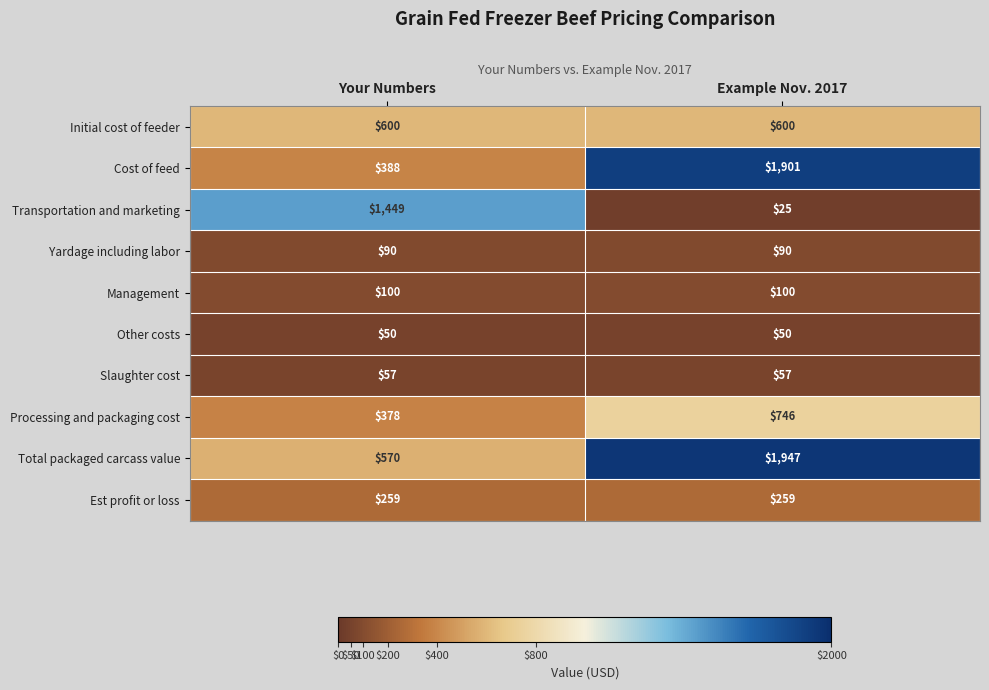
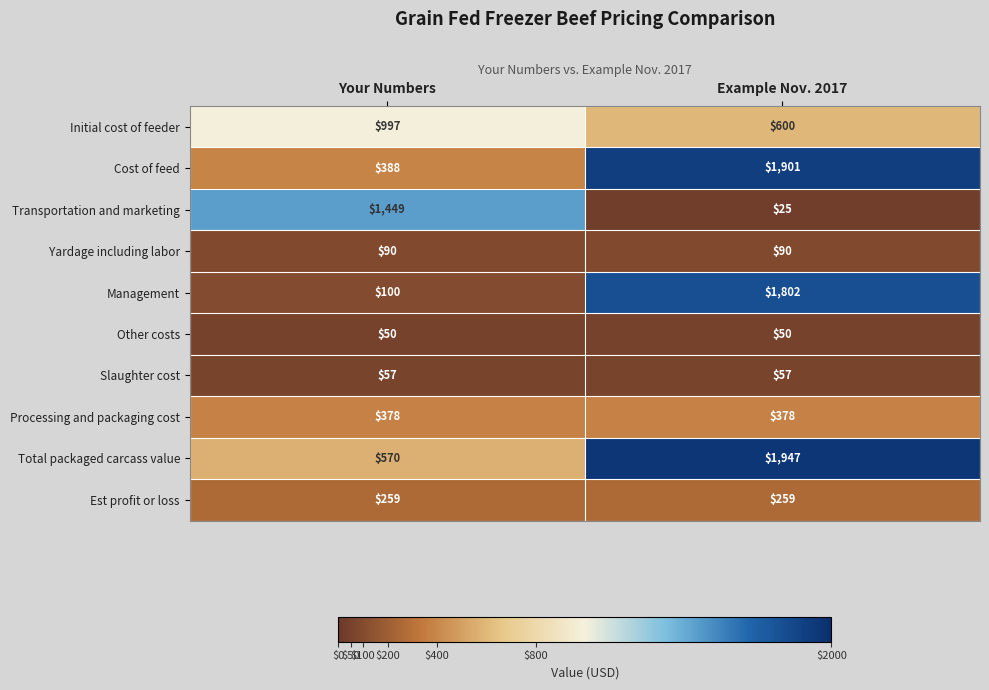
Initial cost of feeder, Your Numbers: $600 -> $997
Management, Example Nov. 2017: $100 -> $1,802
Processing and packaging cost, Example Nov. 2017: $746 -> $378
